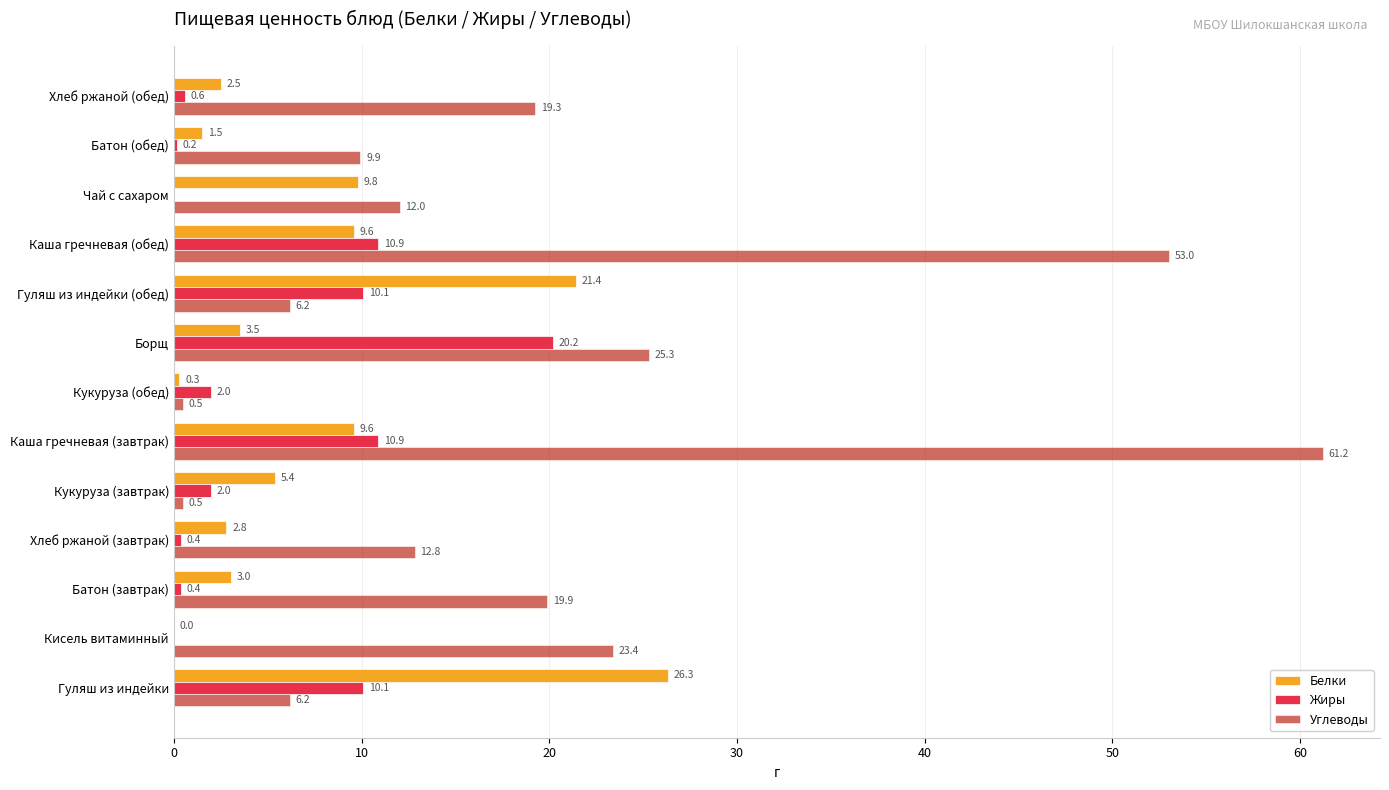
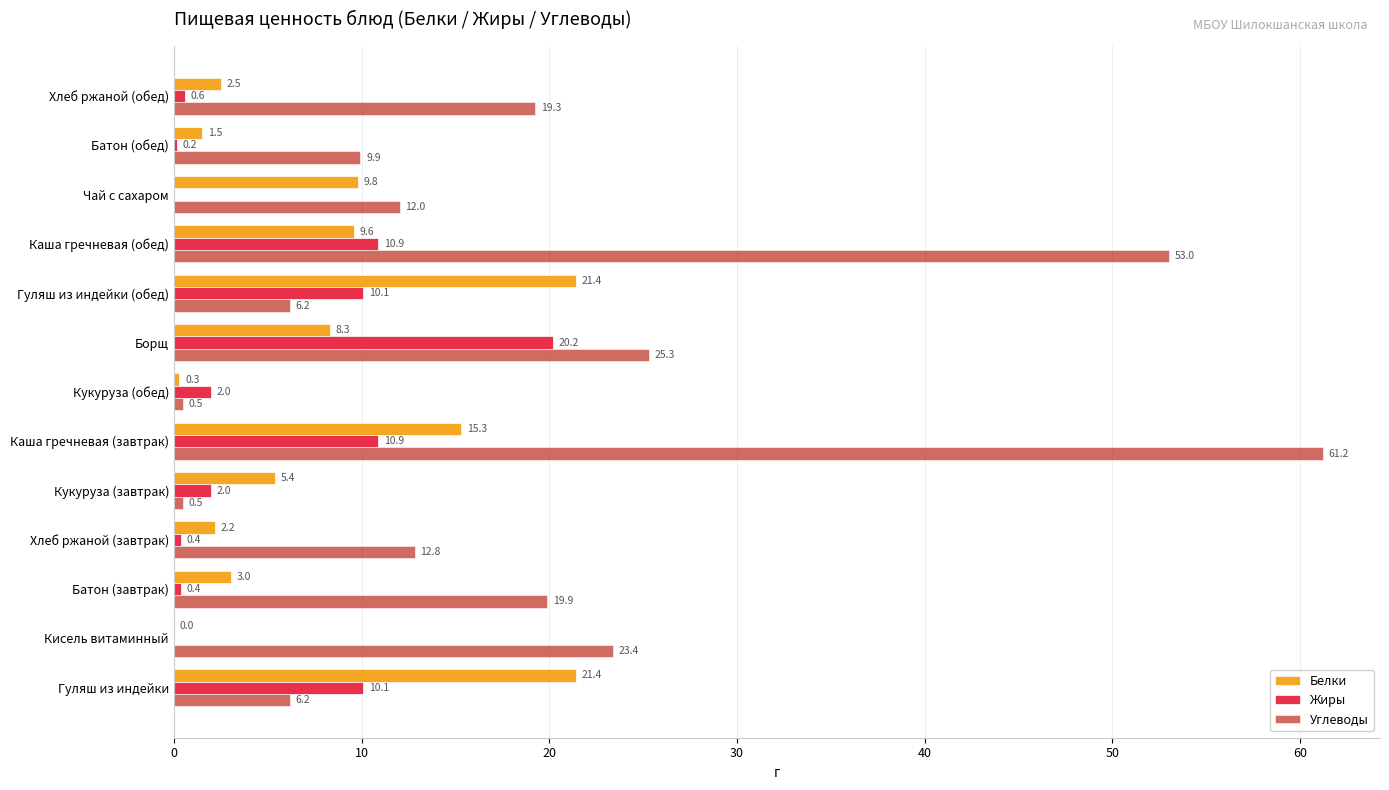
Белки, Борщ: 3.5 -> 8.3
Белки, Каша гречневая (завтрак): 9.6 -> 15.3
Белки, Хлеб ржаной (завтрак): 2.8 -> 2.2
Белки, Гуляш из индейки: 26.3 -> 21.4
